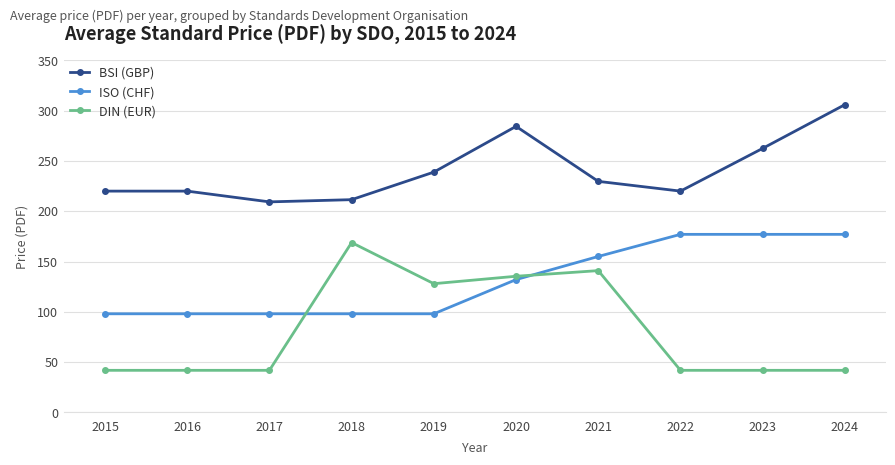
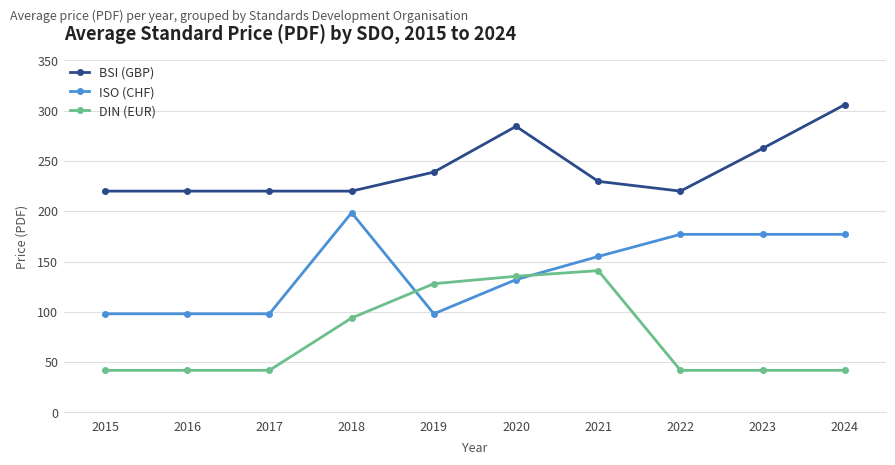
BSI (GBP), 2017: 209 -> 220
BSI (GBP), 2018: 212 -> 220
ISO (CHF), 2018: 98 -> 199
DIN (EUR), 2018: 169 -> 94
